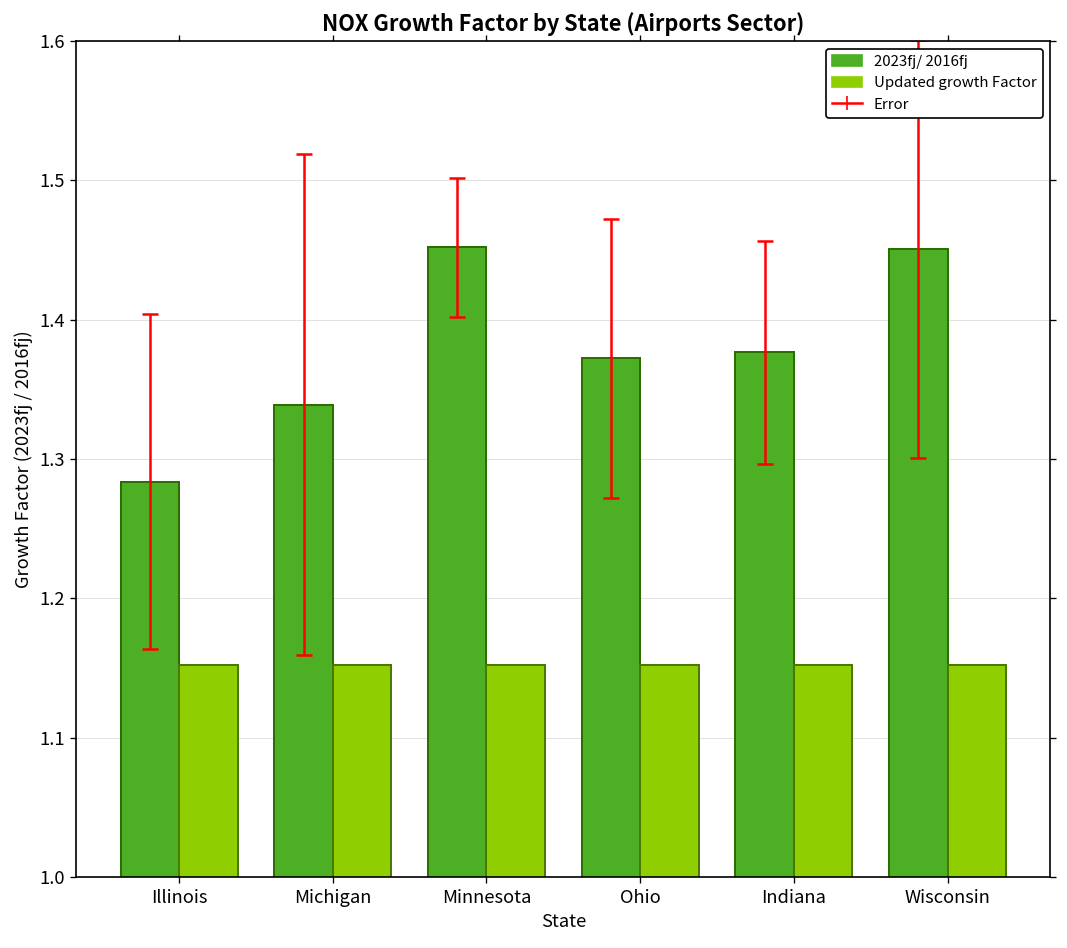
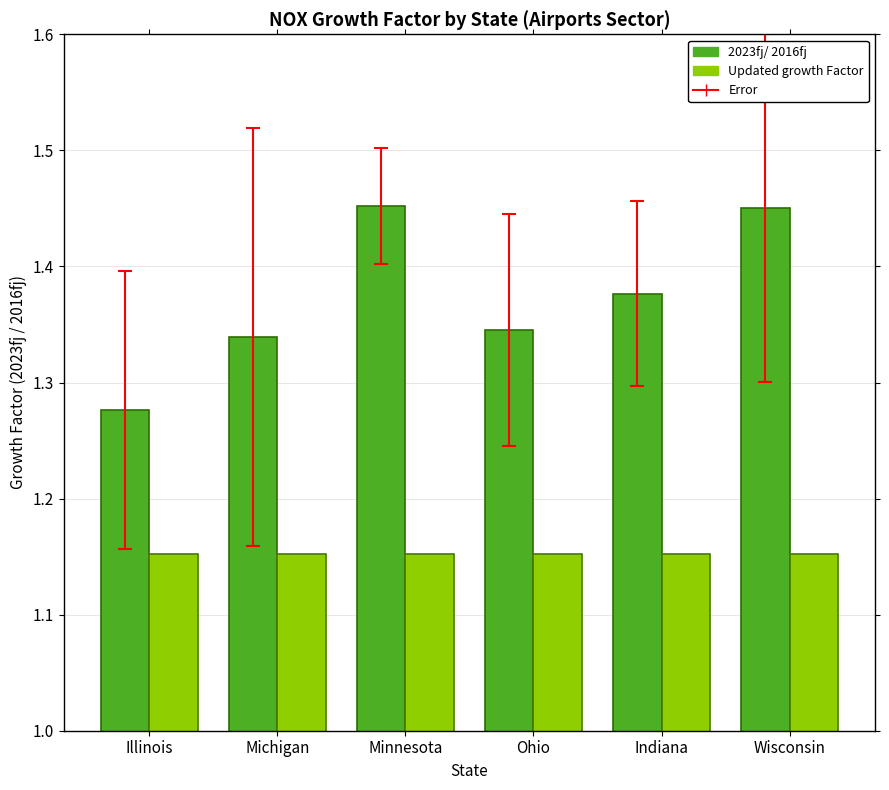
2023fj/ 2016fj, Illinois: 1.284 -> 1.276
2023fj/ 2016fj, Ohio: 1.372 -> 1.346
